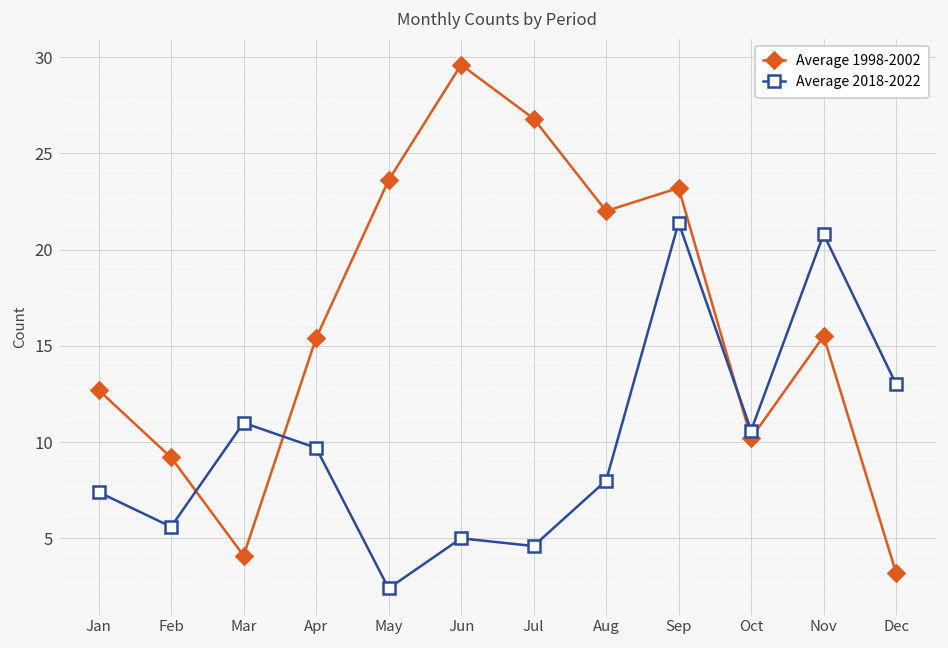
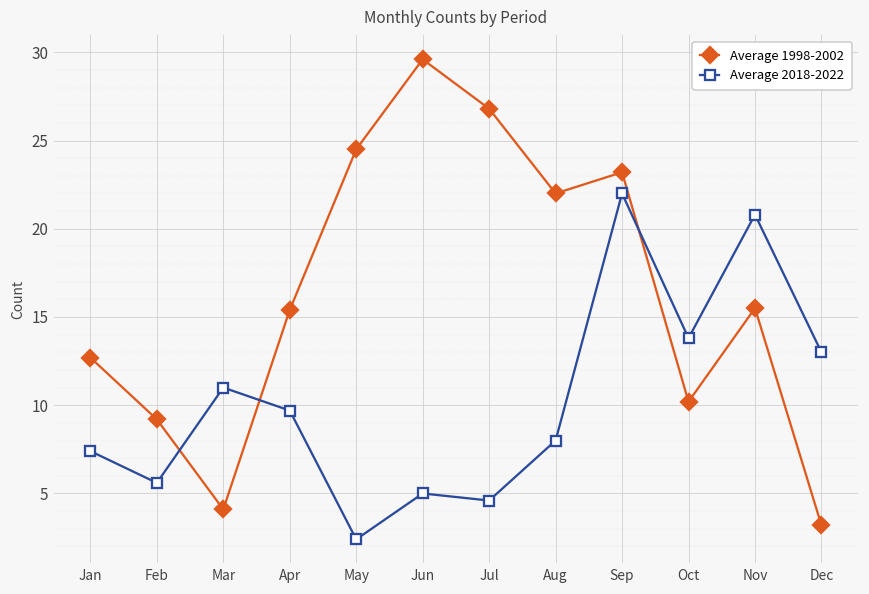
Average 1998-2002, May: 23.6 -> 24.5
Average 2018-2022, Sep: 21.4 -> 22.0
Average 2018-2022, Oct: 10.6 -> 13.8
